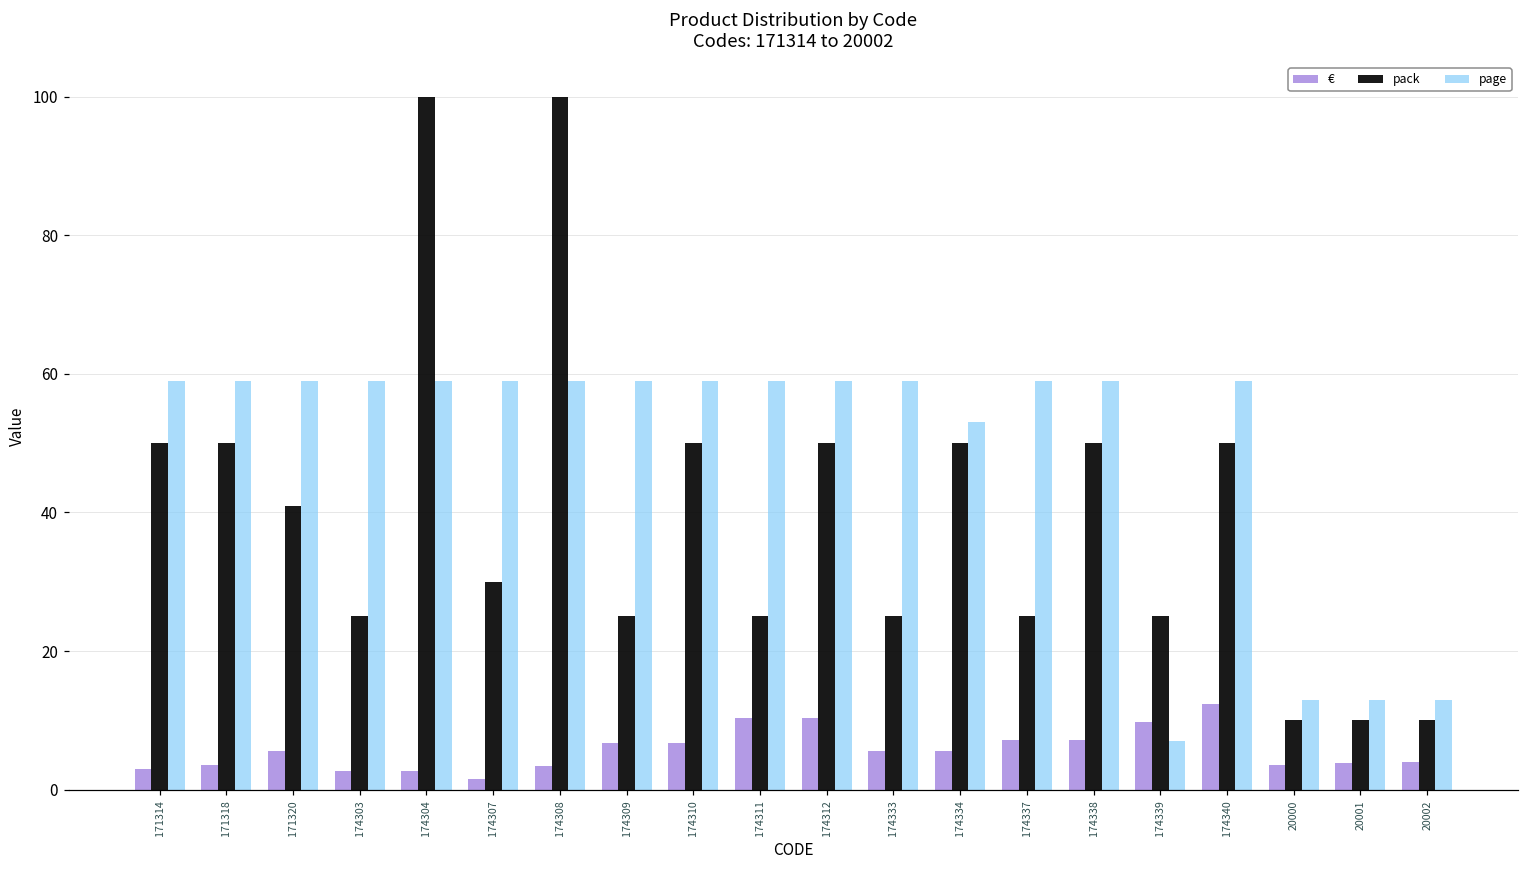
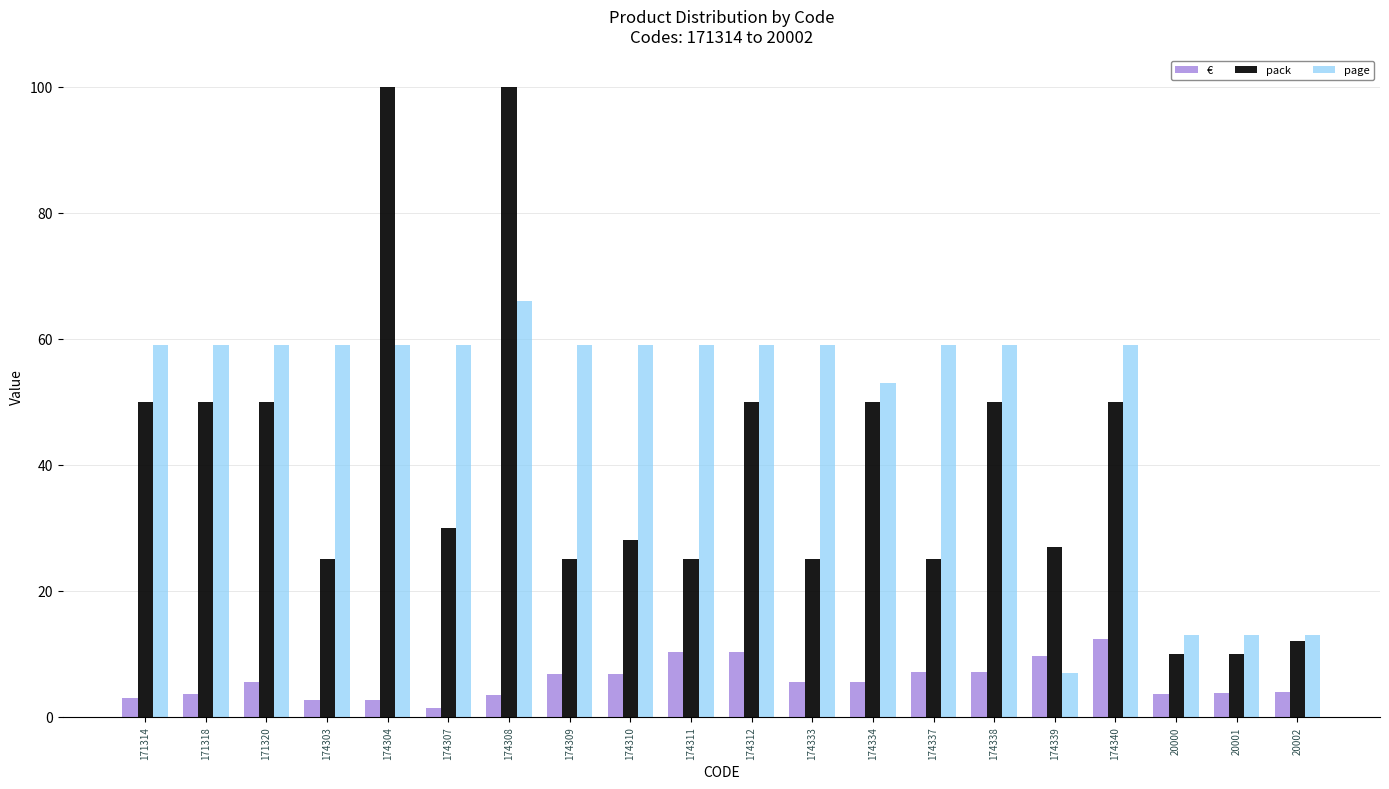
pack, 171320: 41 -> 50
page, 174308: 59 -> 66
pack, 174310: 50 -> 28
pack, 174339: 25 -> 27
pack, 20002: 10 -> 12
